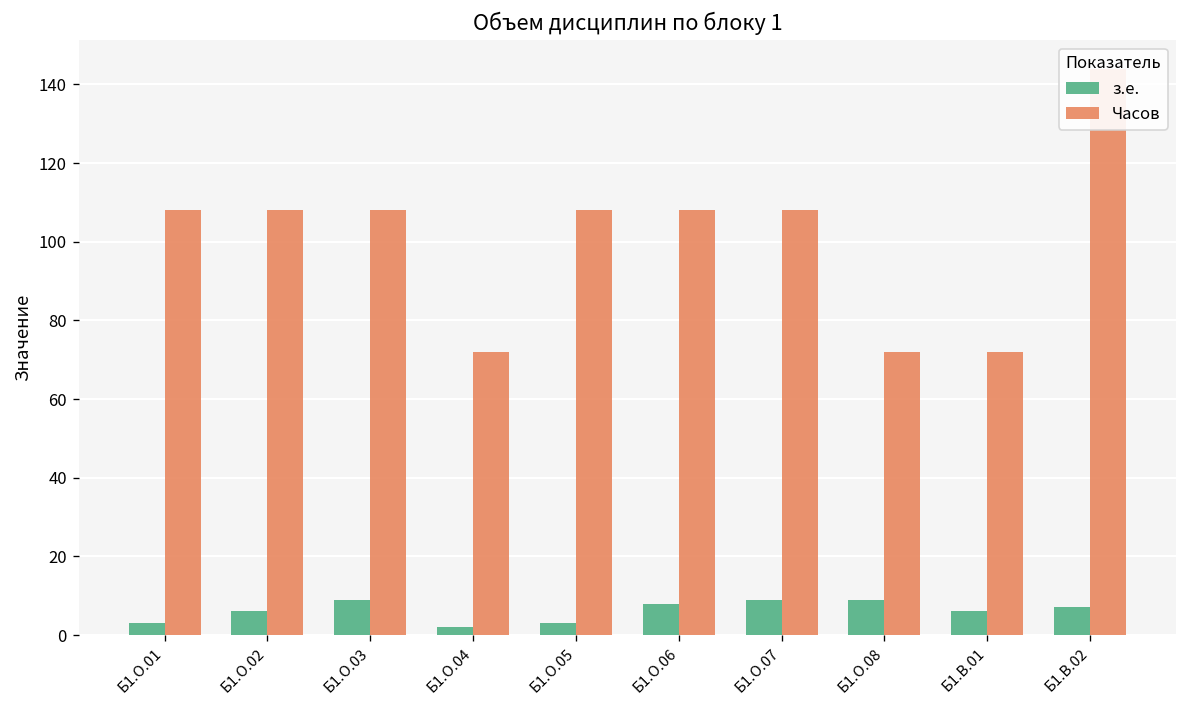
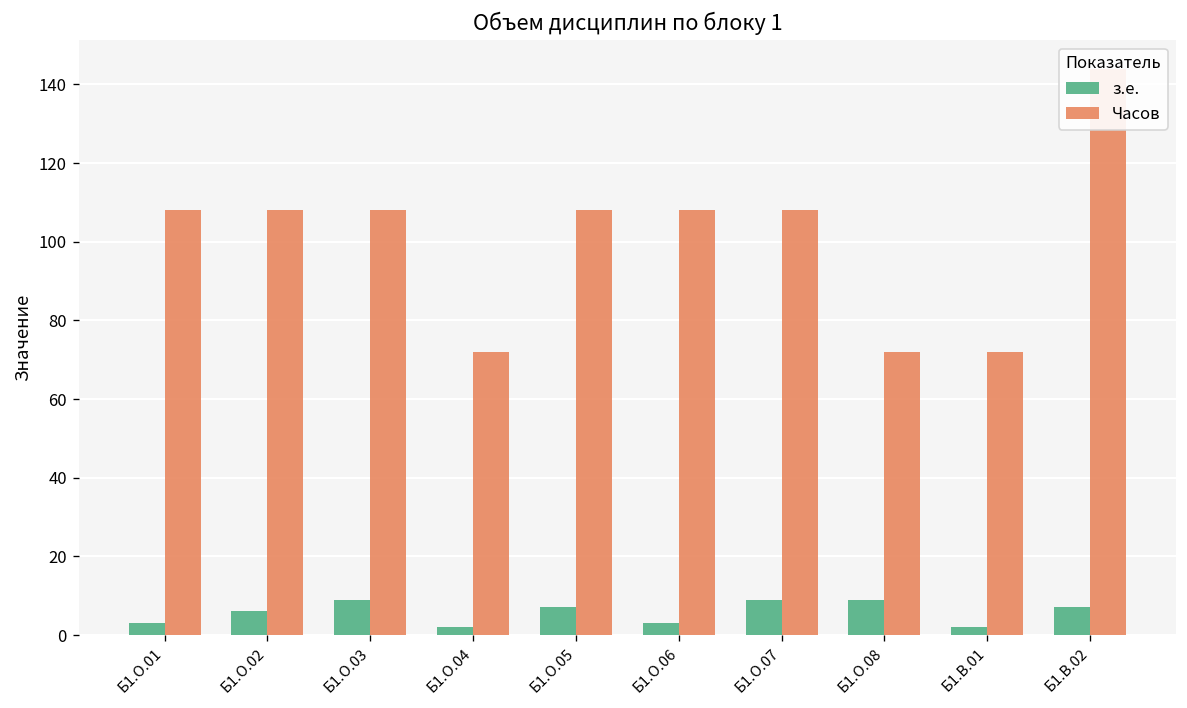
з.е., Б1.О.05: 3 -> 7
з.е., Б1.О.06: 8 -> 3
з.е., Б1.В.01: 6 -> 2
